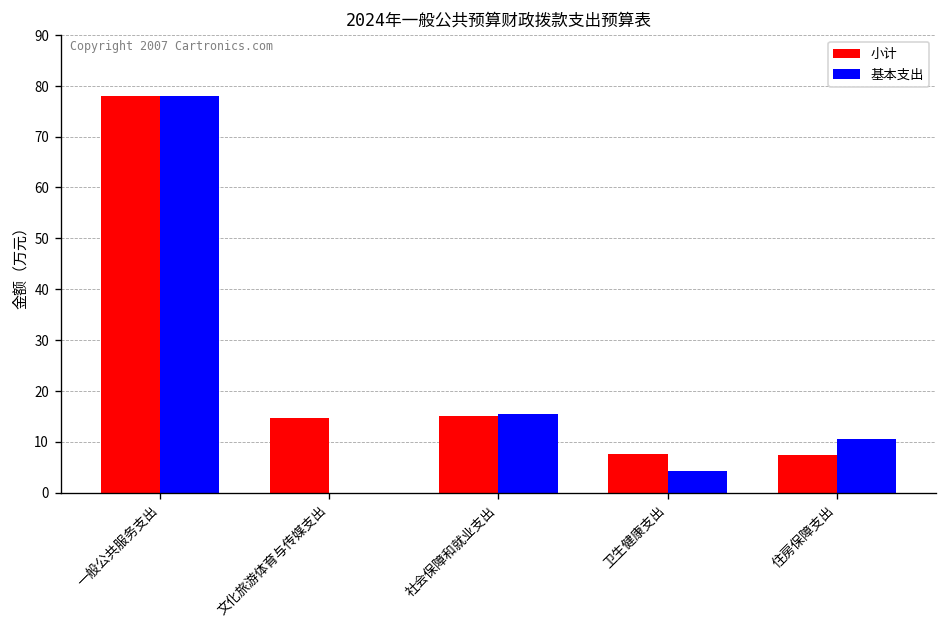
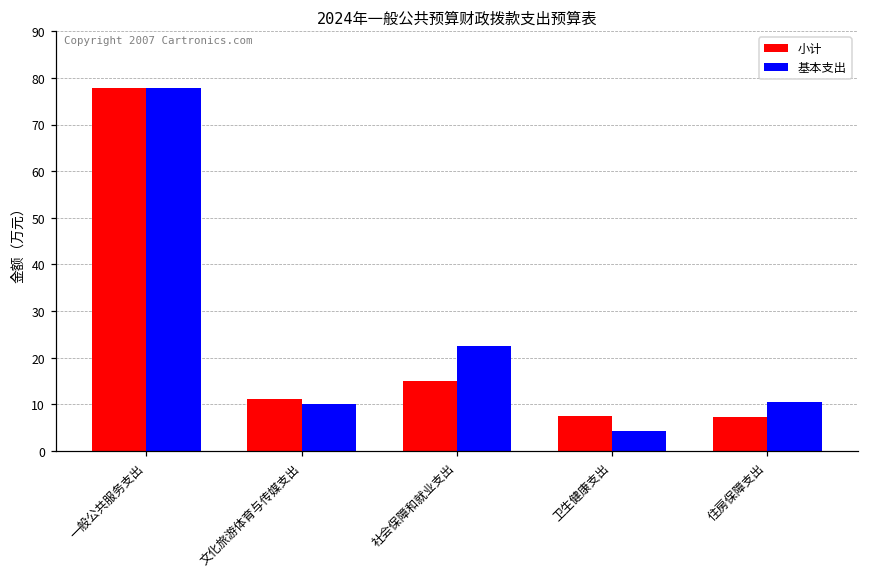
小计, 文化旅游体育与传媒支出: 15 -> 11
基本支出, 文化旅游体育与传媒支出: 0 -> 10
基本支出, 社会保障和就业支出: 15 -> 22
